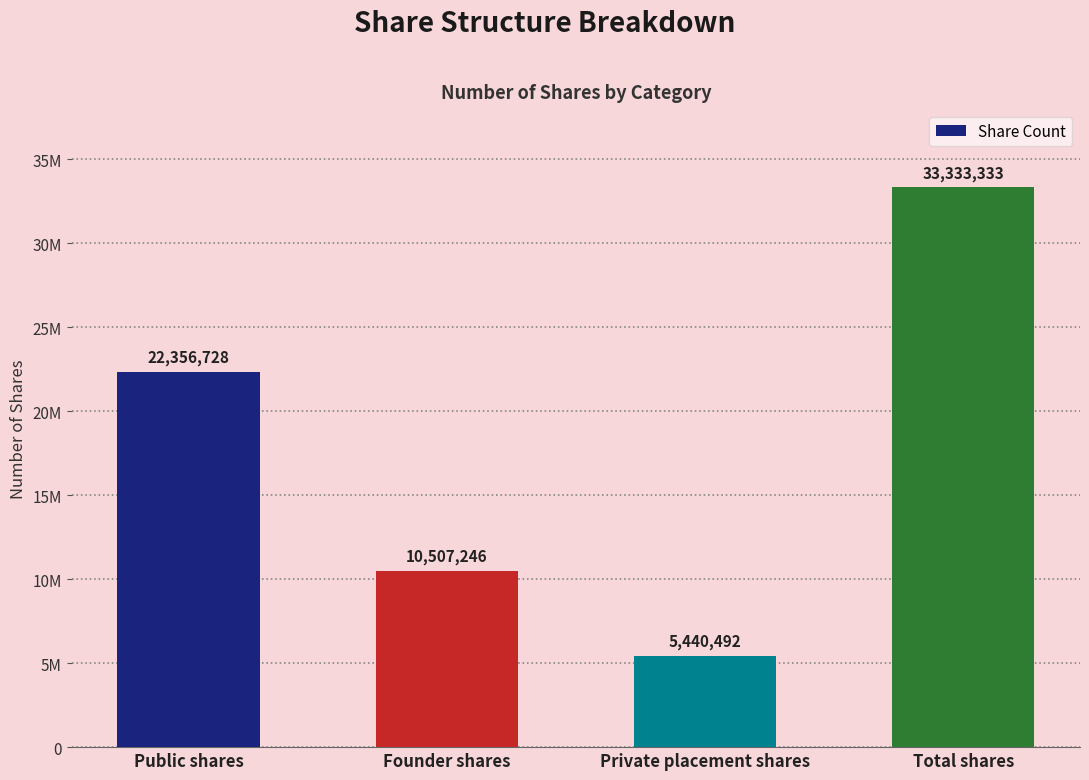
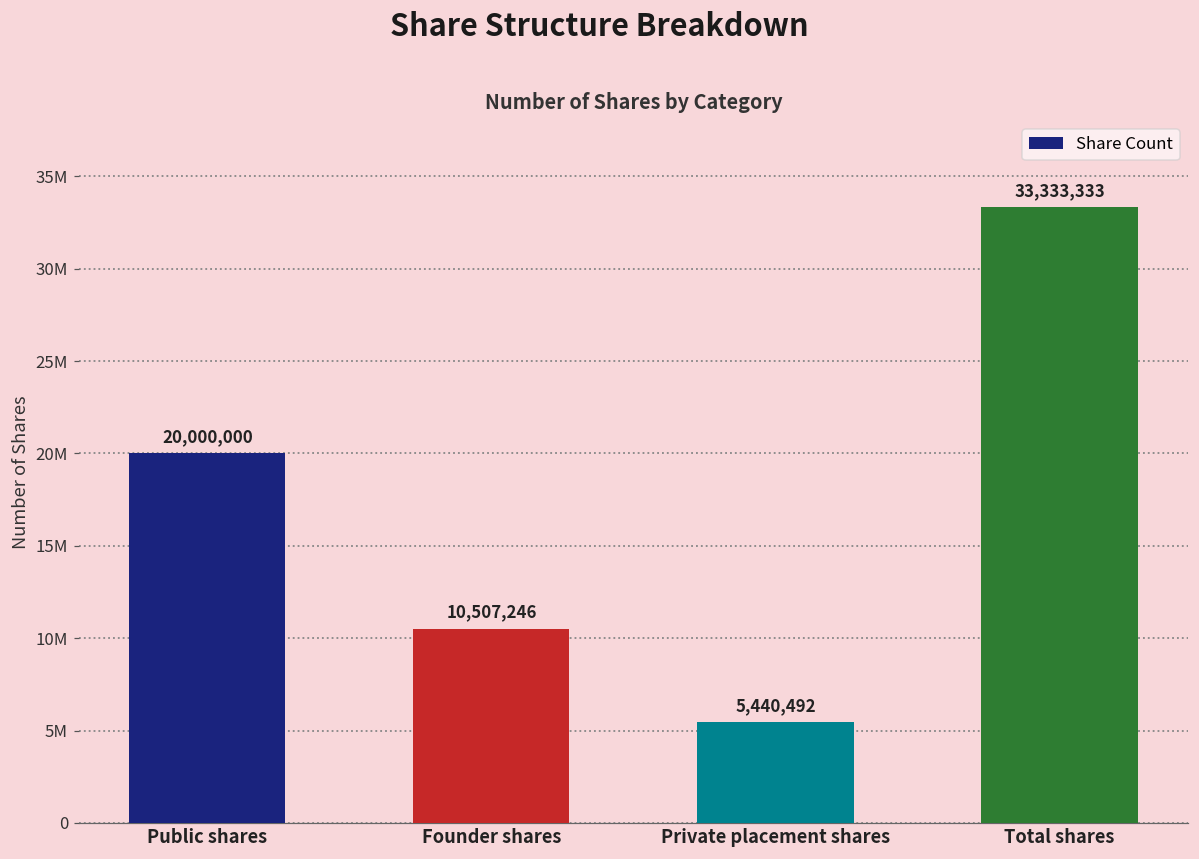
Public shares: 22,356,728 -> 20,000,000
